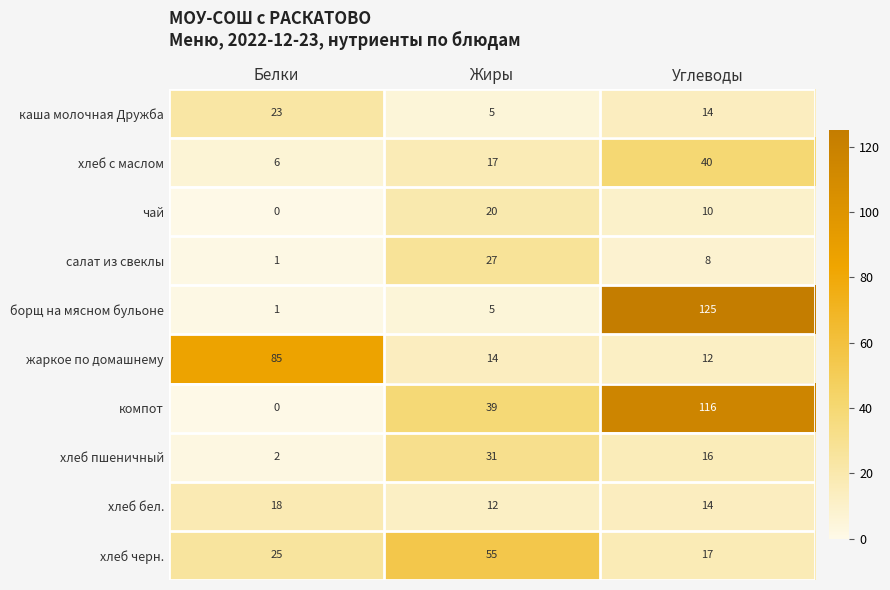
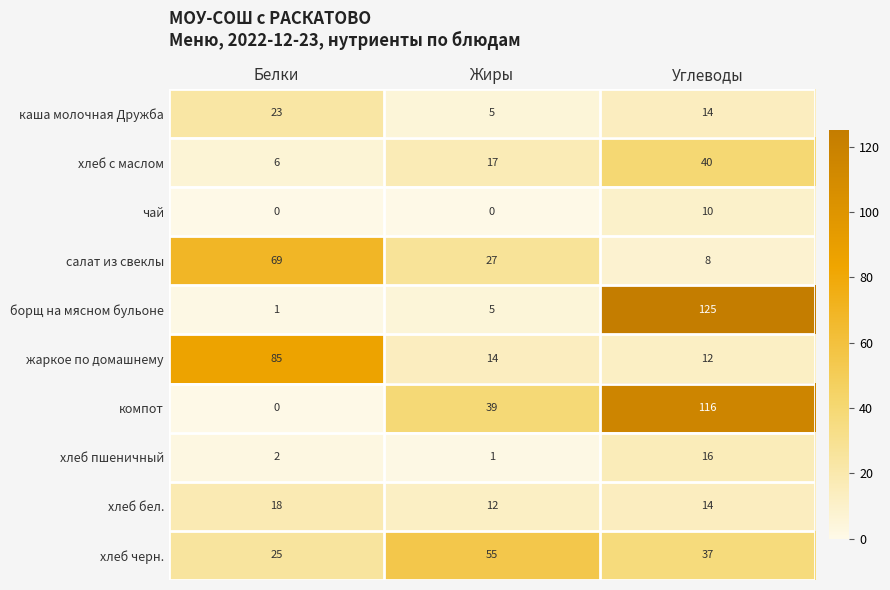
чай, Жиры: 20 -> 0
салат из свеклы, Белки: 1 -> 69
хлеб пшеничный, Жиры: 31 -> 1
хлеб черн., Углеводы: 17 -> 37
